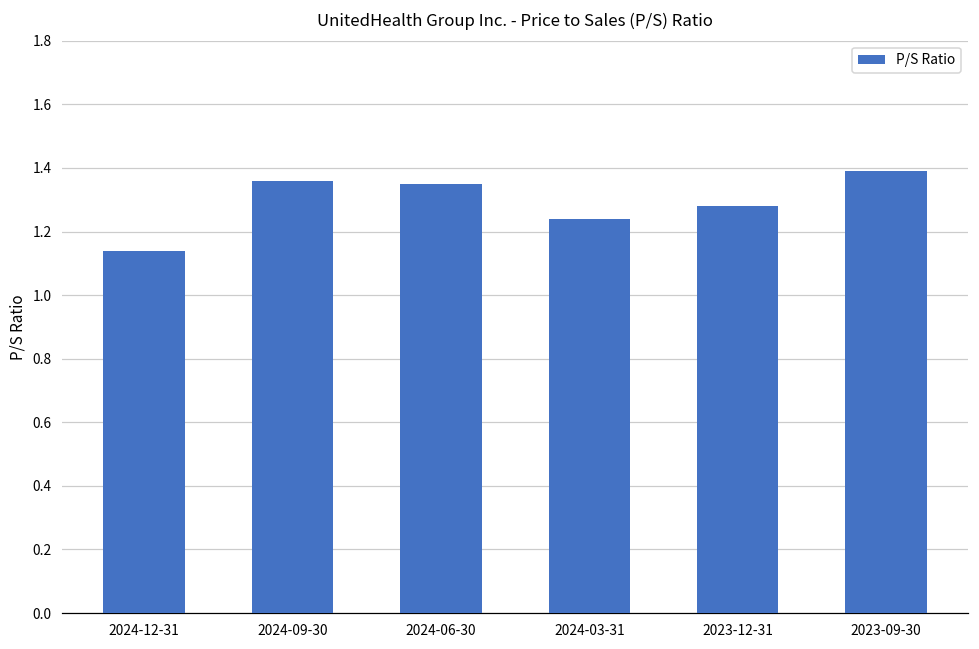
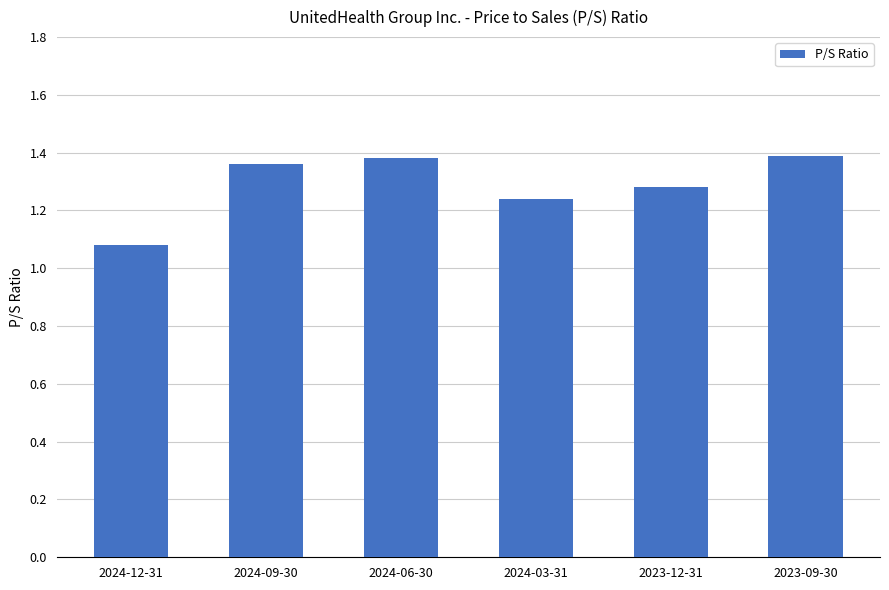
2024-12-31: 1.14 -> 1.08
2024-06-30: 1.35 -> 1.38
